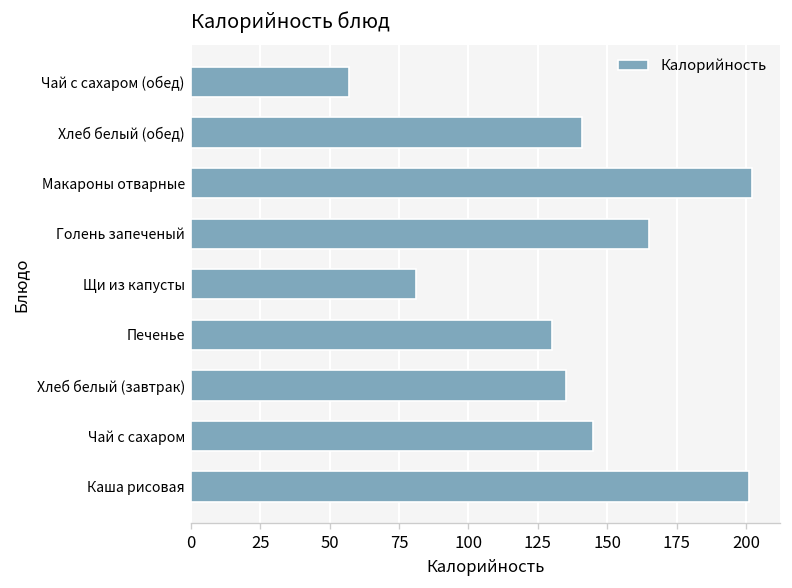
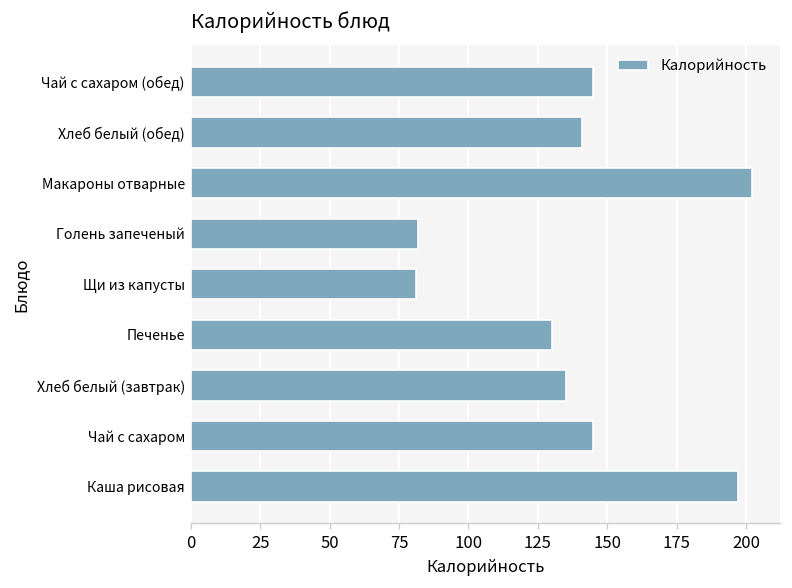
Чай с сахаром (обед): 57 -> 145
Голень запеченый: 165 -> 82
Каша рисовая: 201 -> 197
